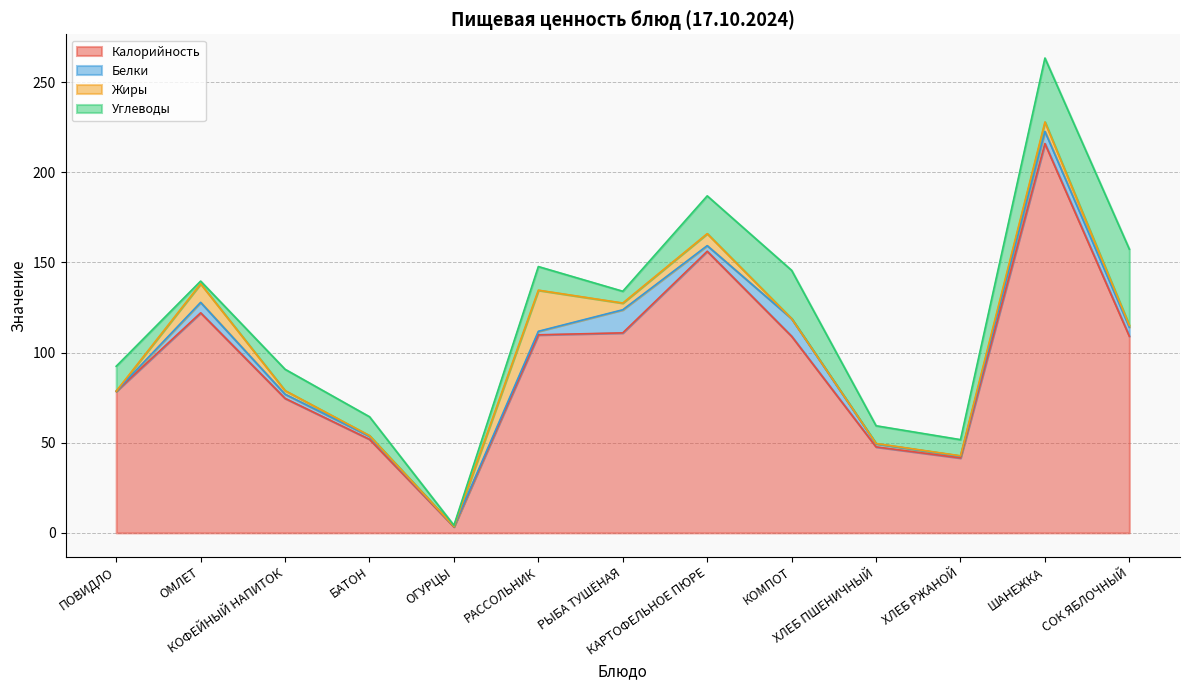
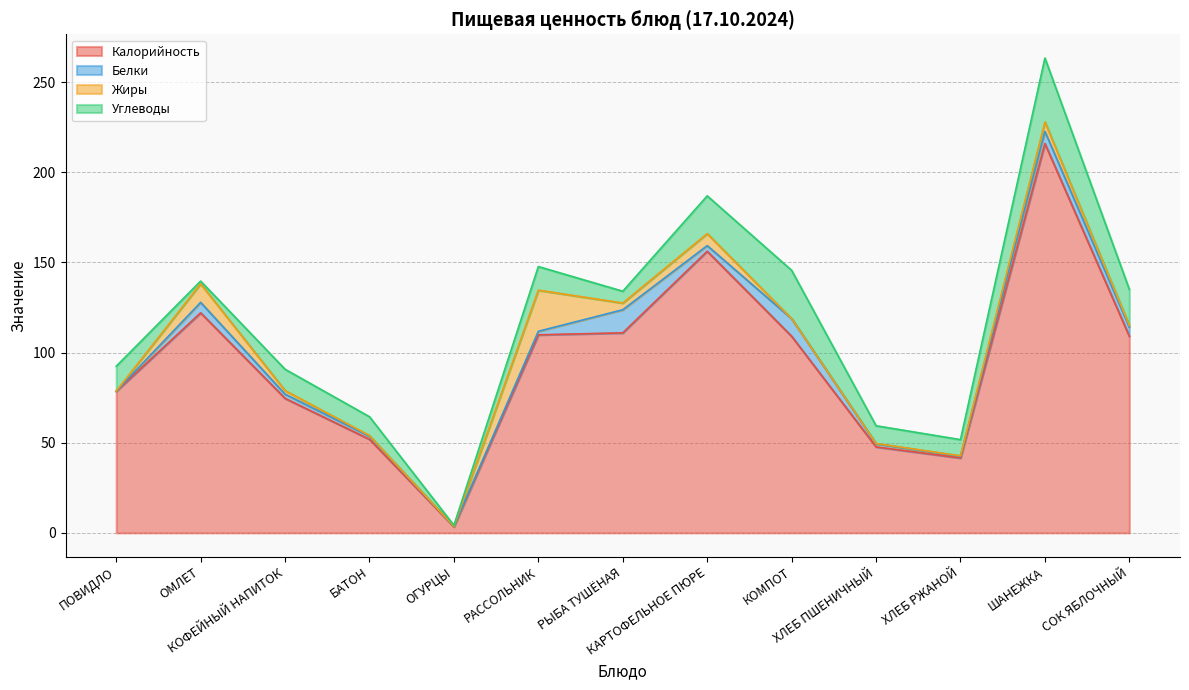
Углеводы, СОК ЯБЛОЧНЫЙ: 42 -> 20
